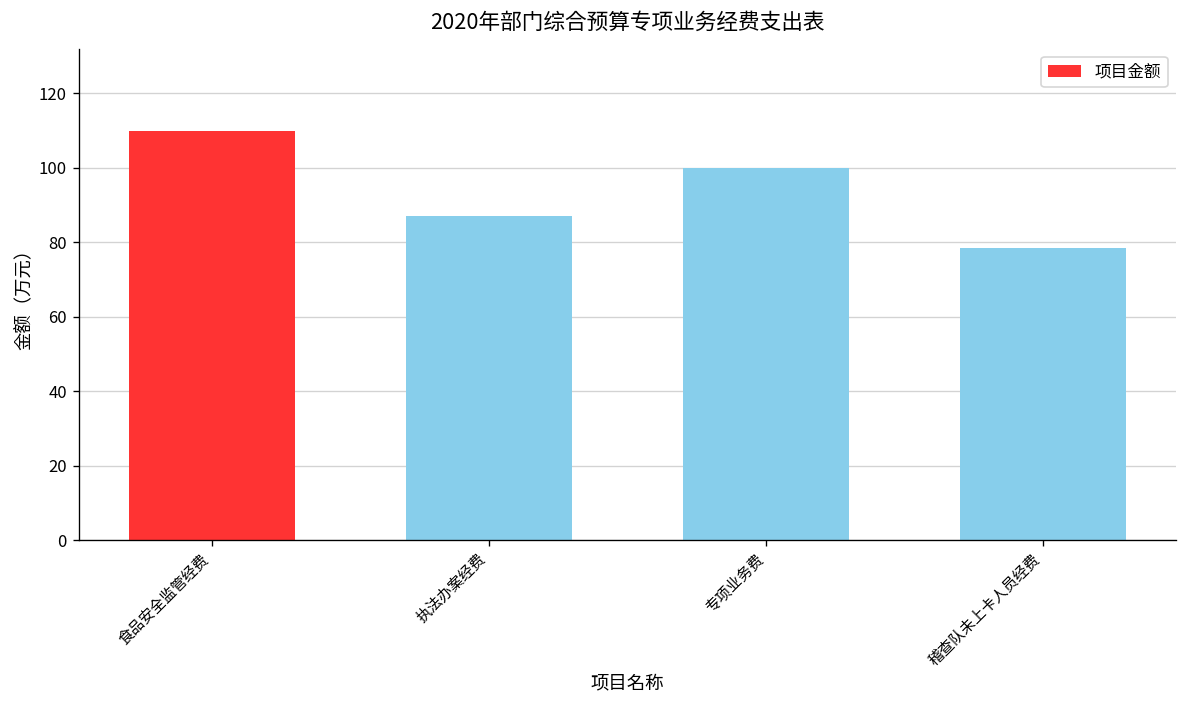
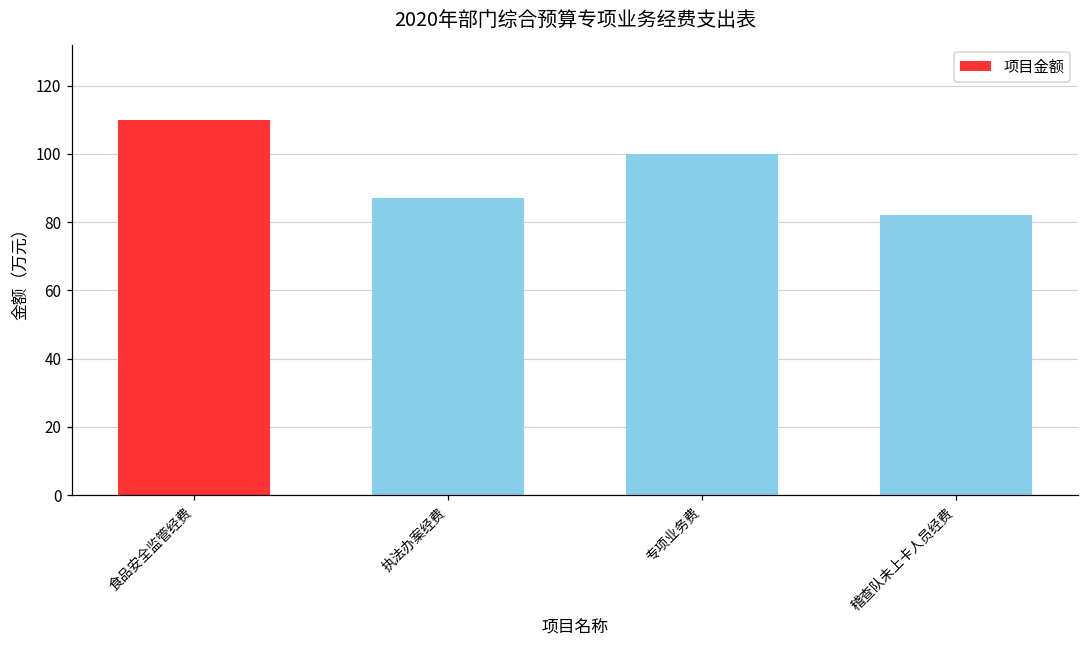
稽查队未上卡人员经费: 79 -> 82
